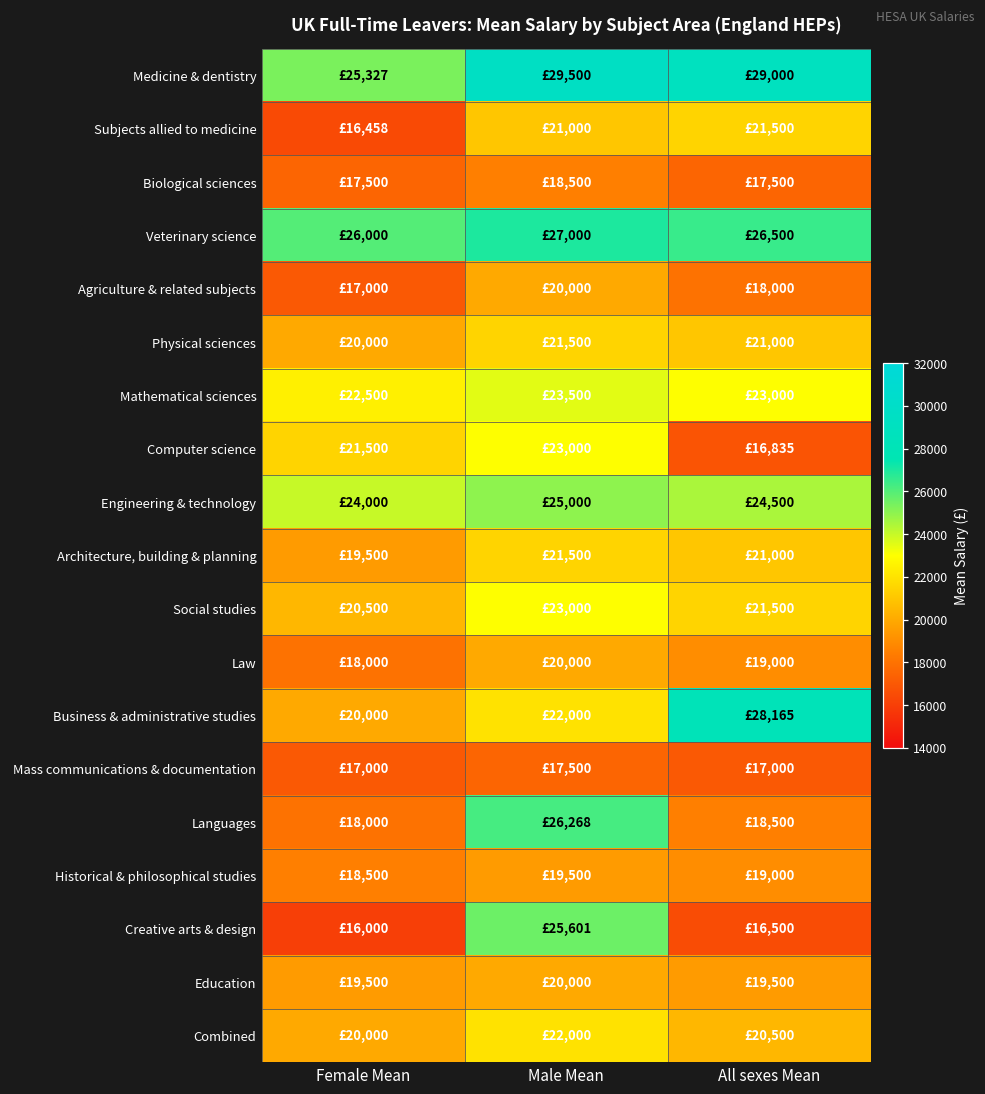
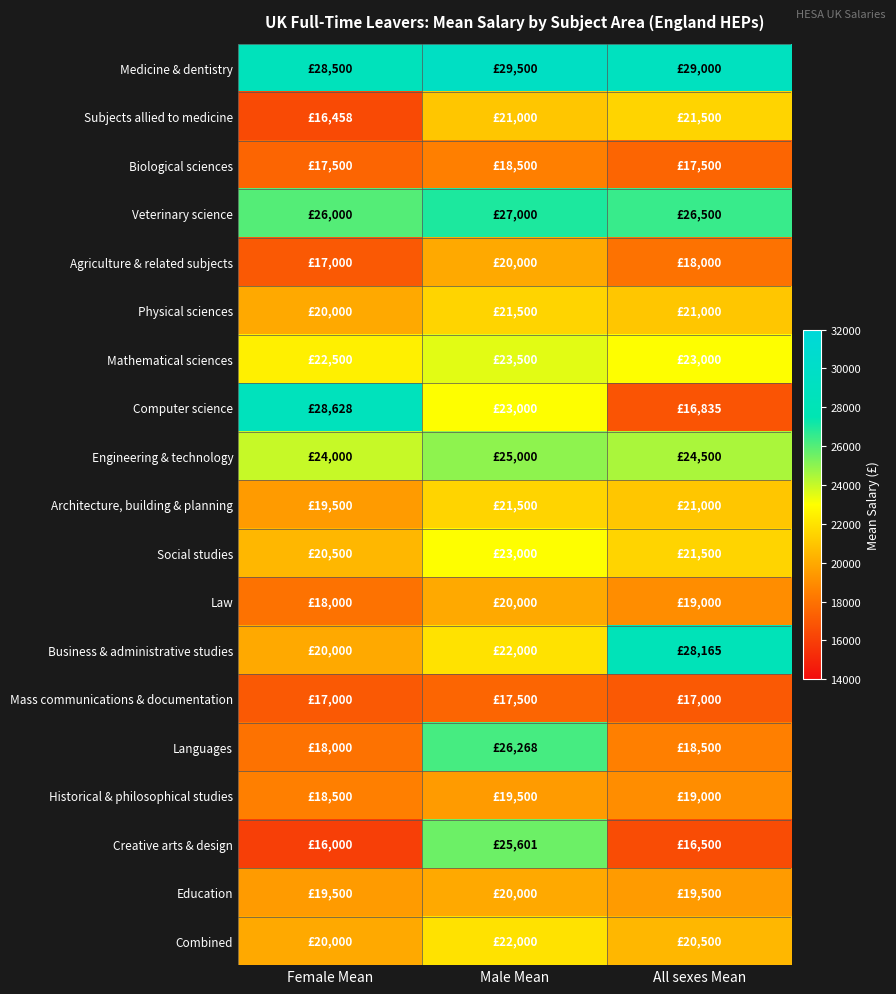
Medicine & dentistry, Female Mean: £25,327 -> £28,500
Computer science, Female Mean: £21,500 -> £28,628
